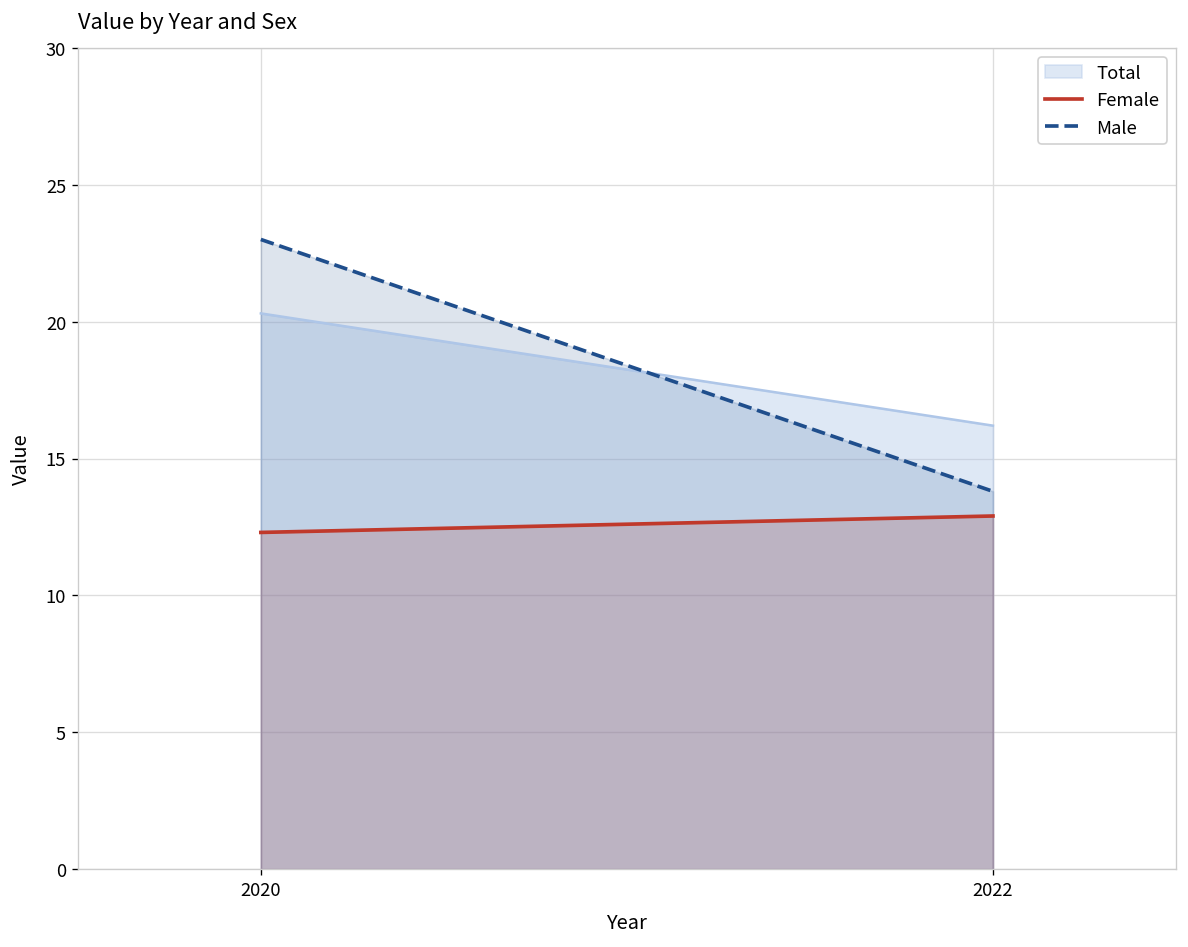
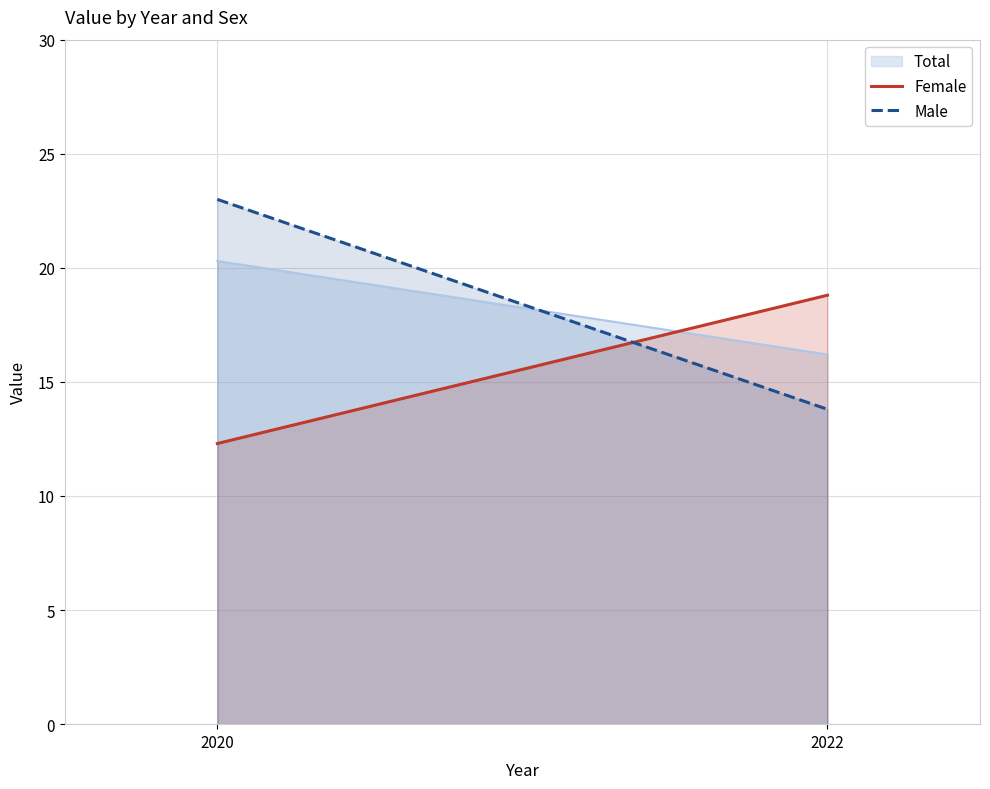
Female, 2022: 12.9 -> 18.8
